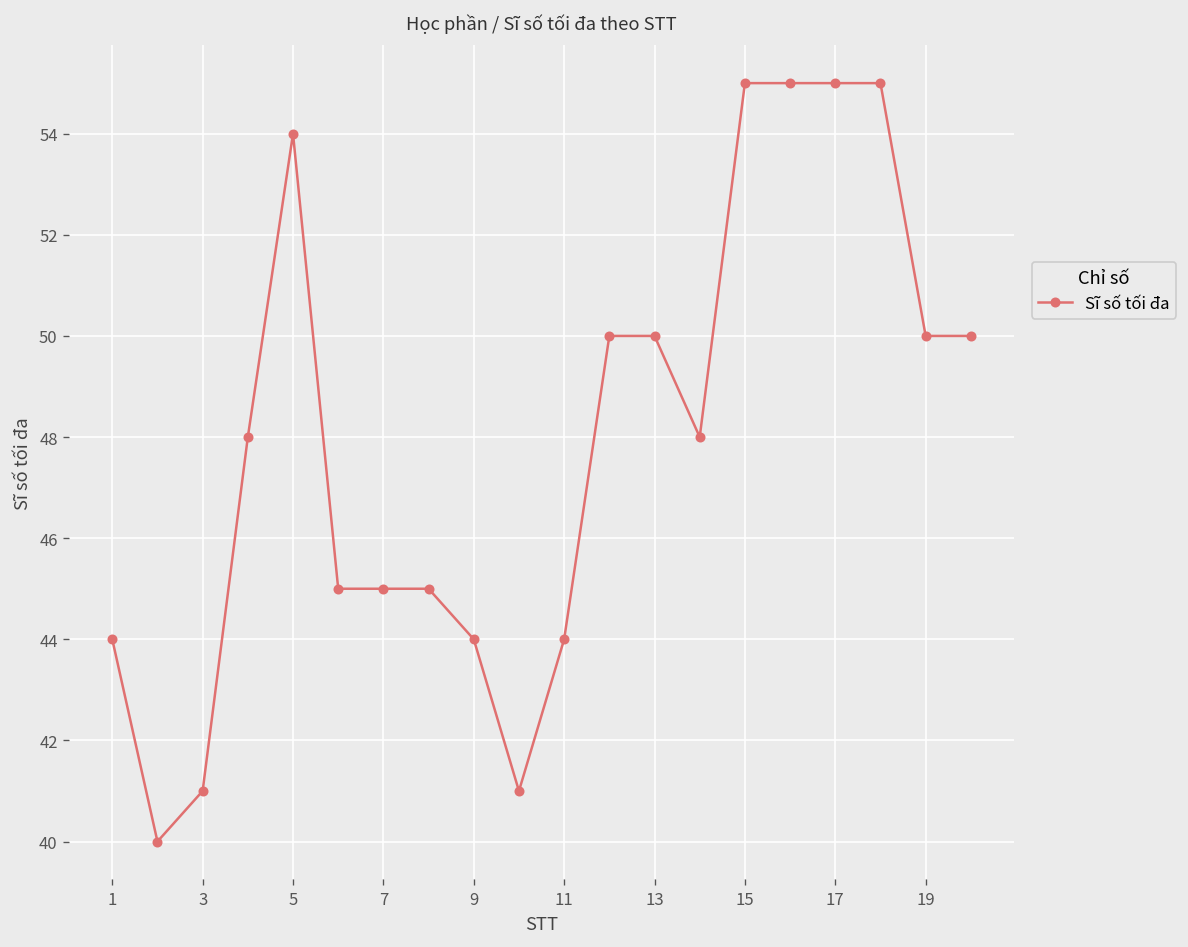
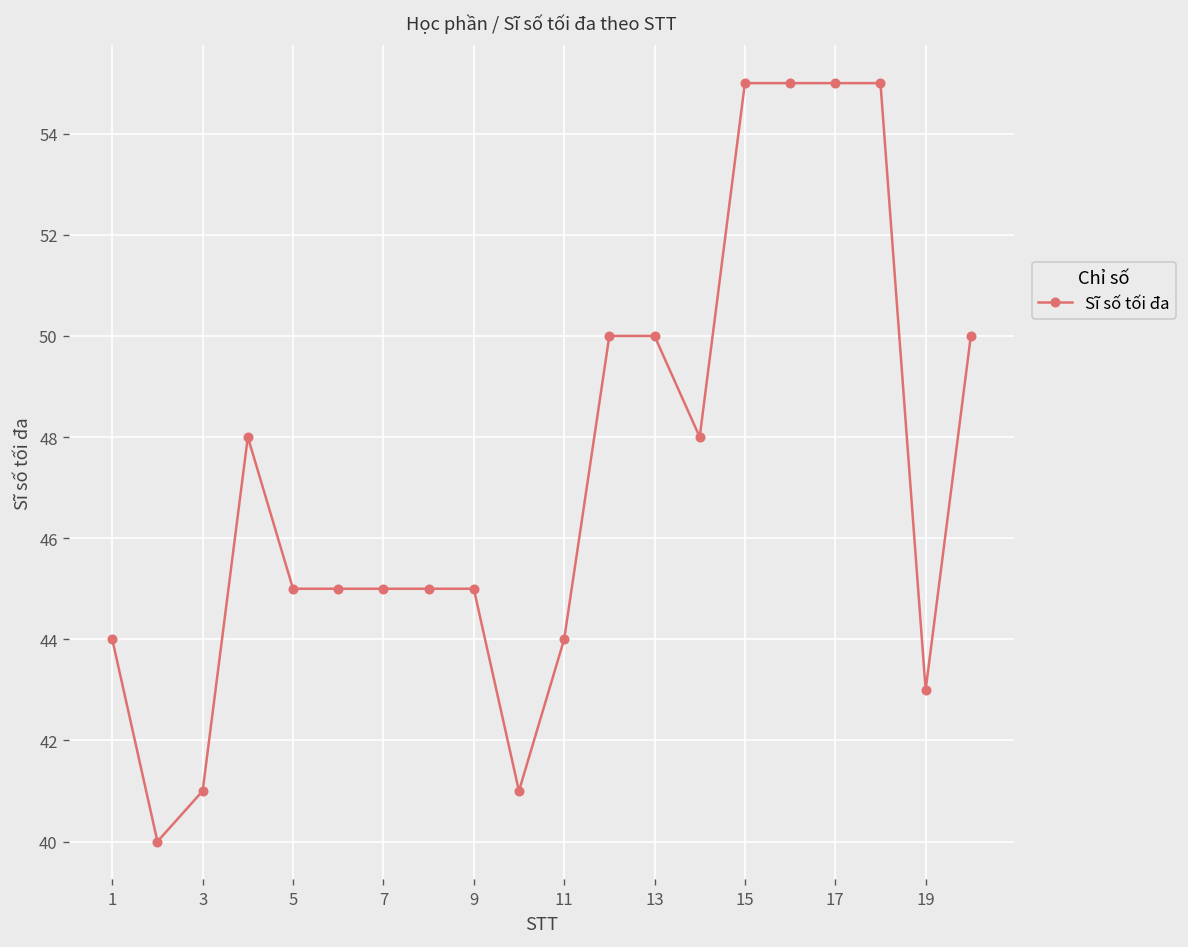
5: 54 -> 45
9: 44 -> 45
19: 50 -> 43
